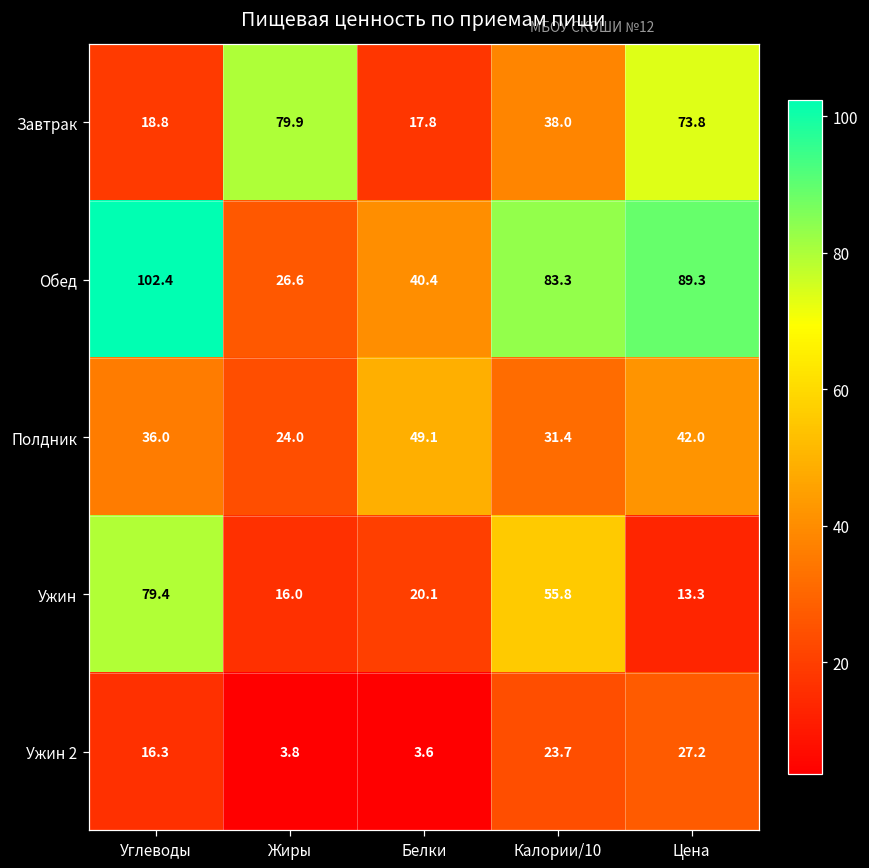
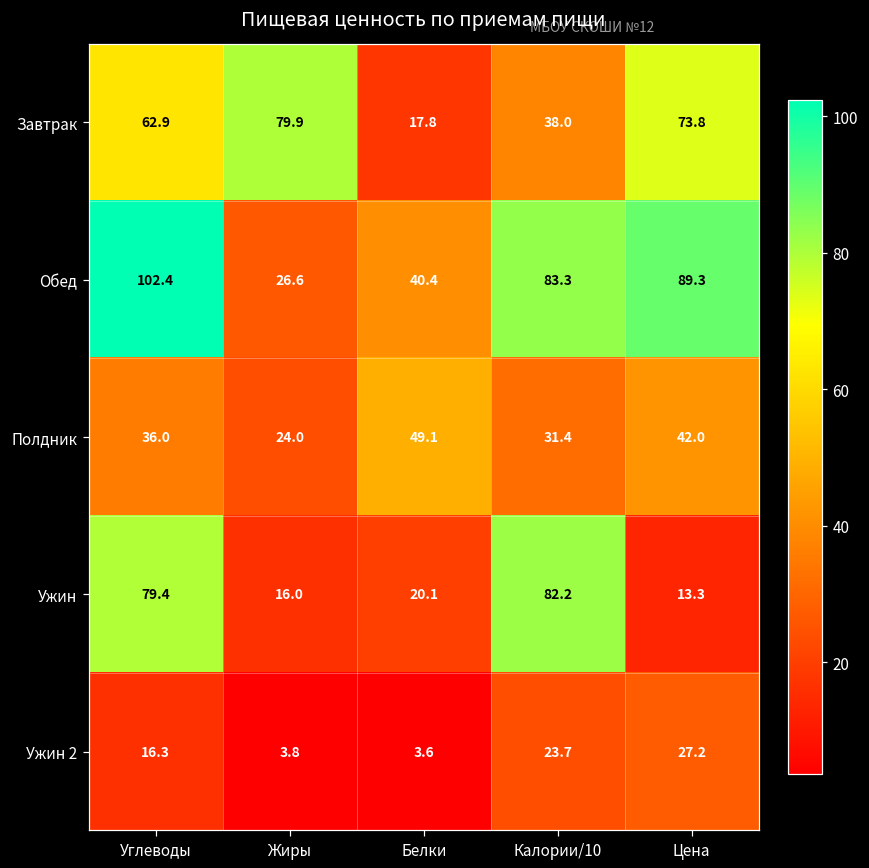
Завтрак, Углеводы: 18.8 -> 62.9
Ужин, Калории/10: 55.8 -> 82.2
